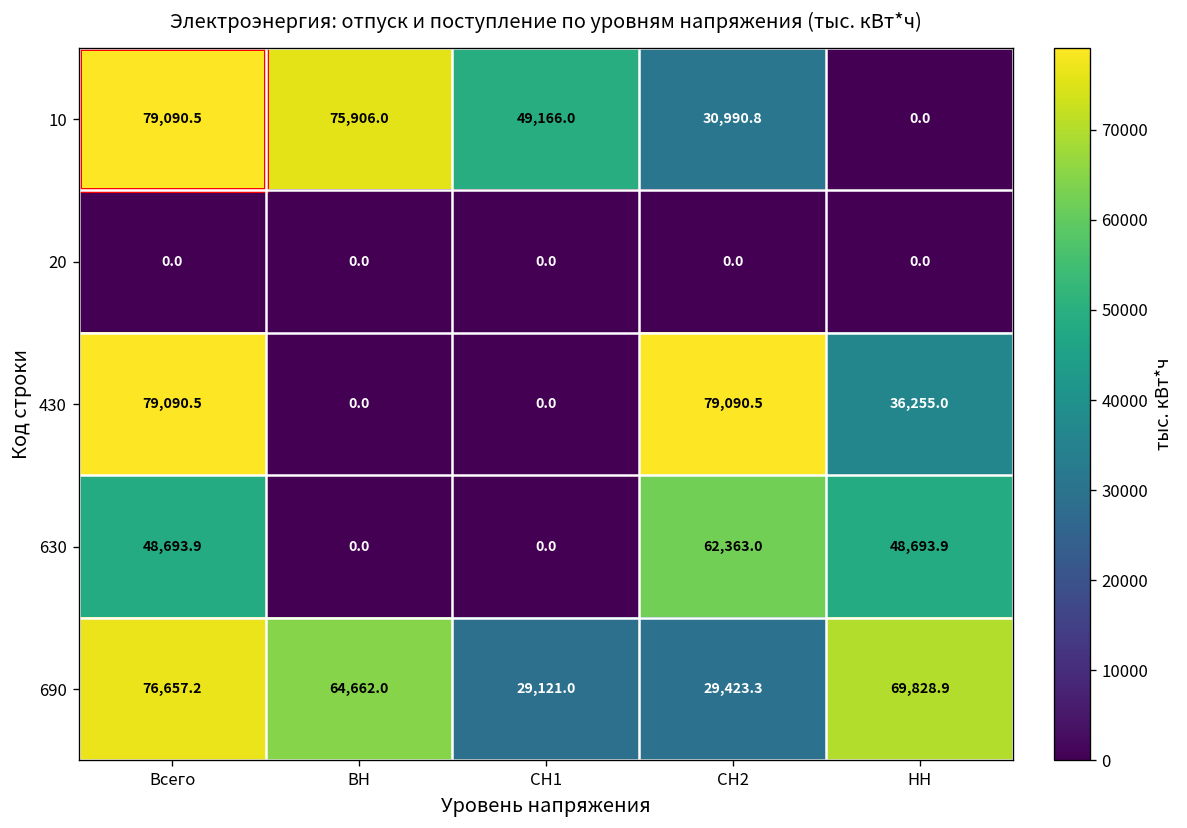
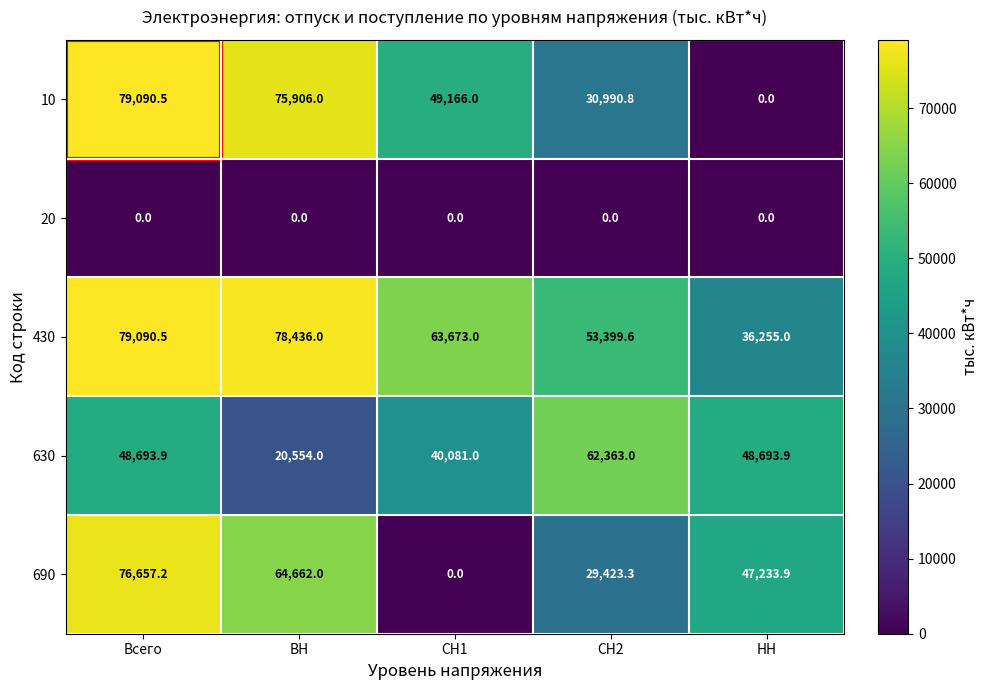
430, ВН: 0.0 -> 78,436.0
430, СН1: 0.0 -> 63,673.0
430, СН2: 79,090.5 -> 53,399.6
630, ВН: 0.0 -> 20,554.0
630, СН1: 0.0 -> 40,081.0
690, СН1: 29,121.0 -> 0.0
690, НН: 69,828.9 -> 47,233.9
